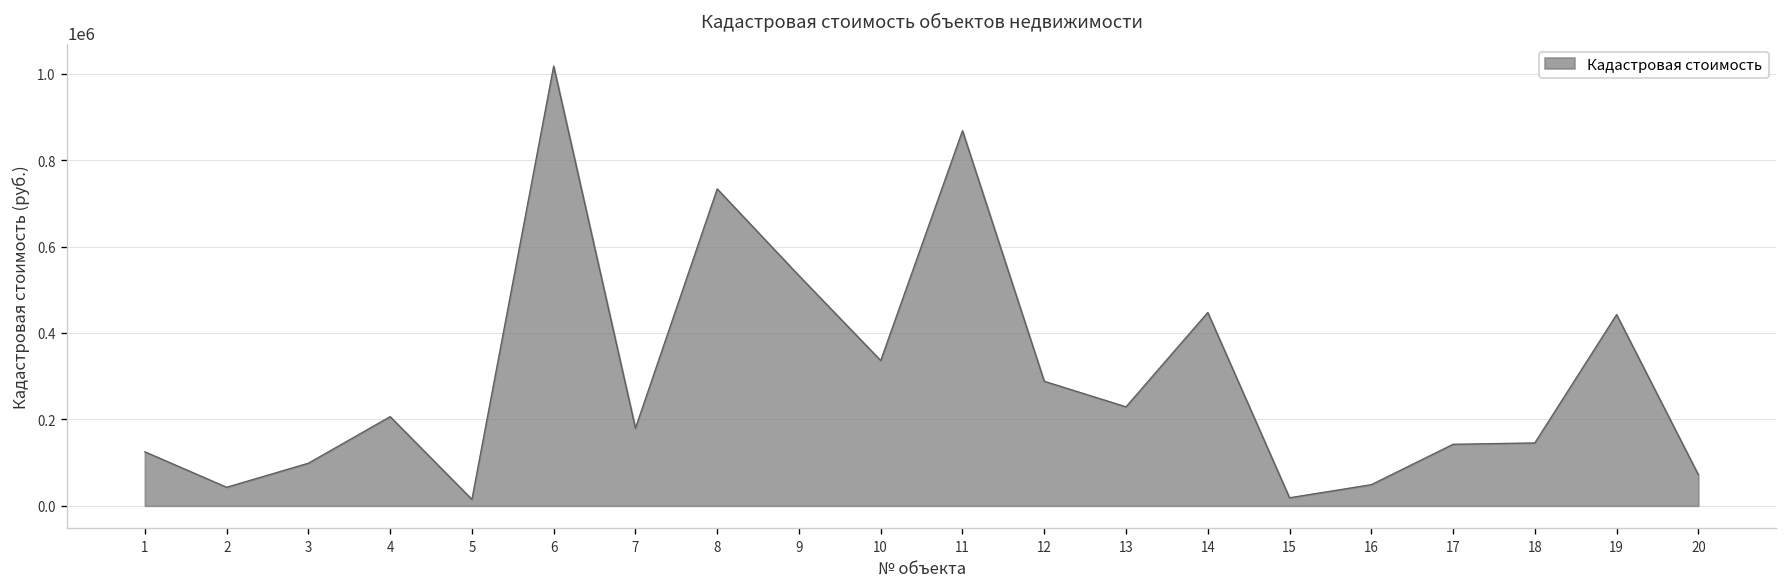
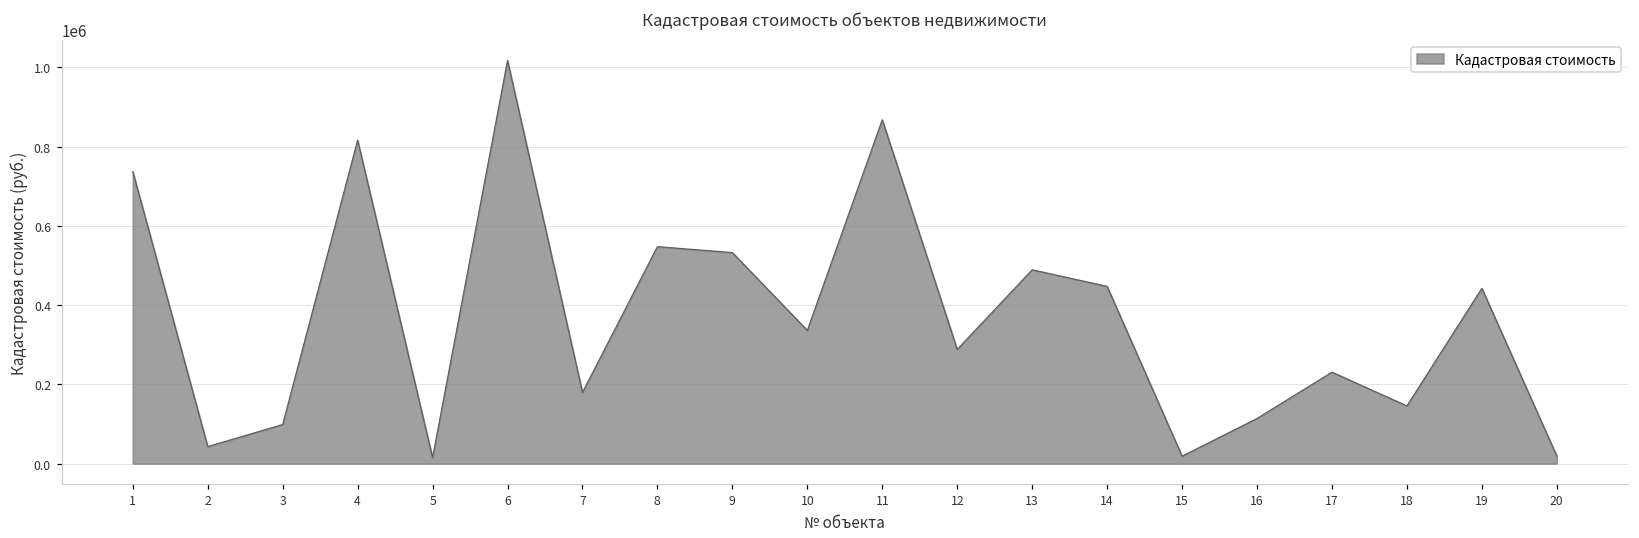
1: 130000 -> 740000
4: 210000 -> 820000
8: 730000 -> 550000
13: 230000 -> 490000
16: 50000 -> 110000
17: 140000 -> 230000
20: 70000 -> 20000
